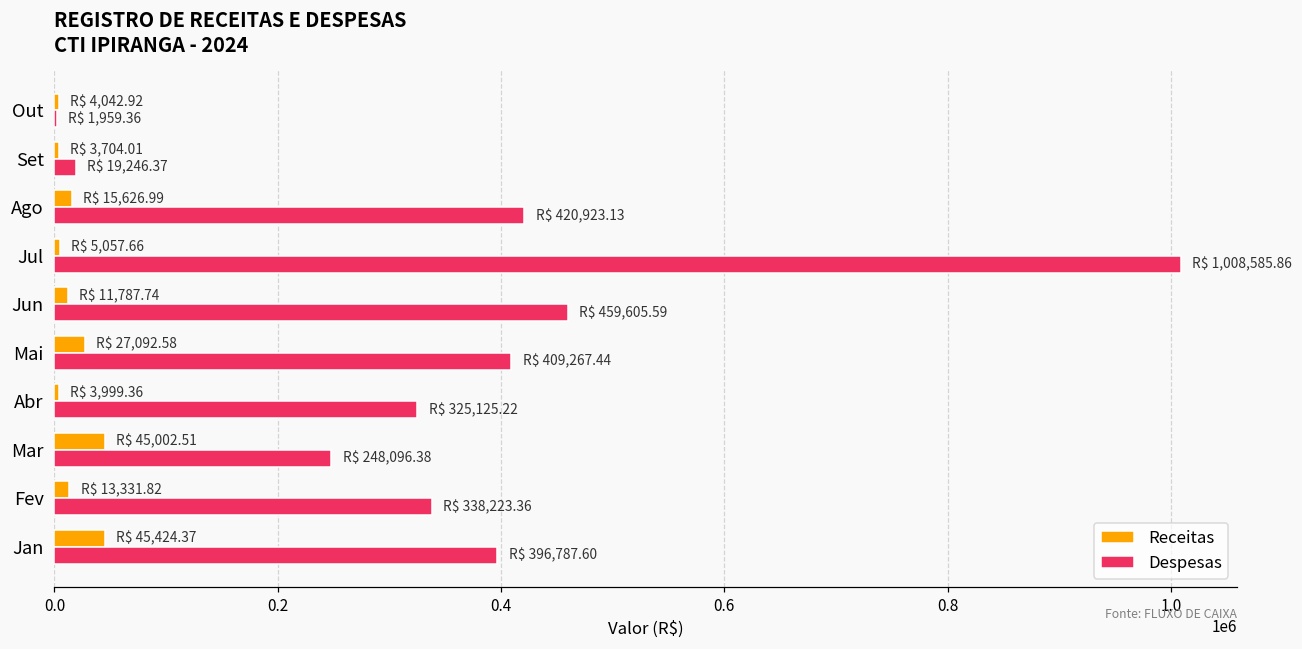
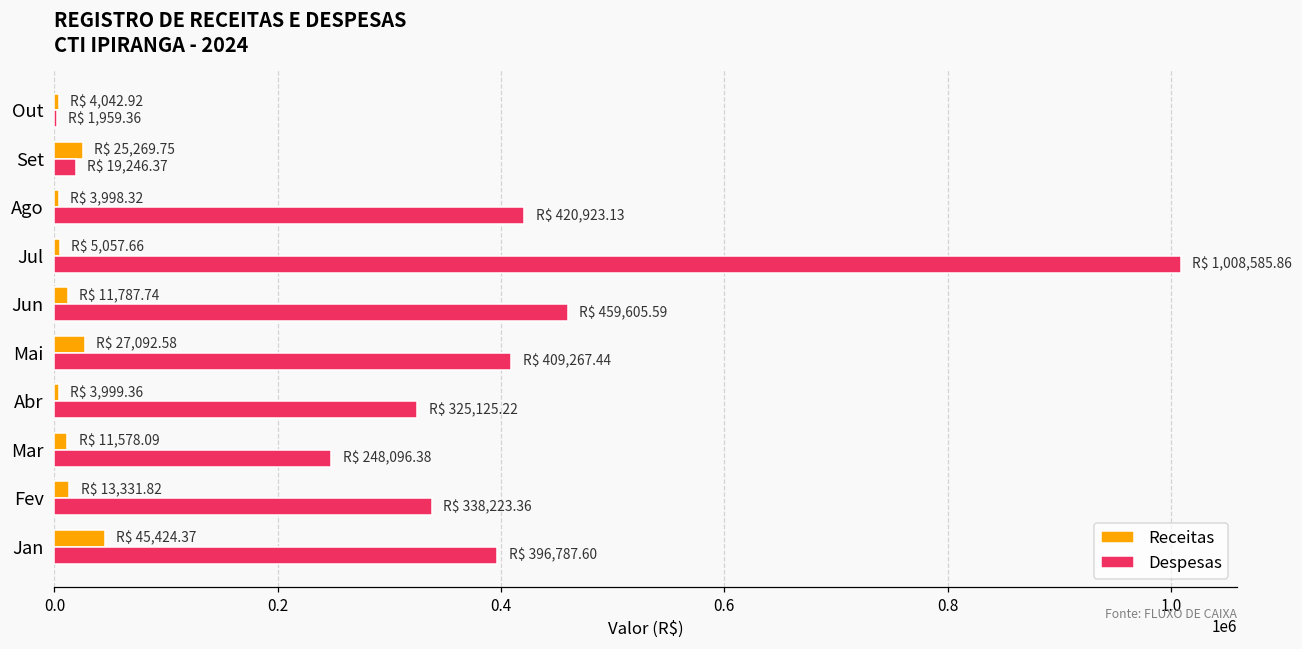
Receitas, Set: 3,704.01 -> 25,269.75
Receitas, Ago: 15,626.99 -> 3,998.32
Receitas, Mar: 45,002.51 -> 11,578.09
